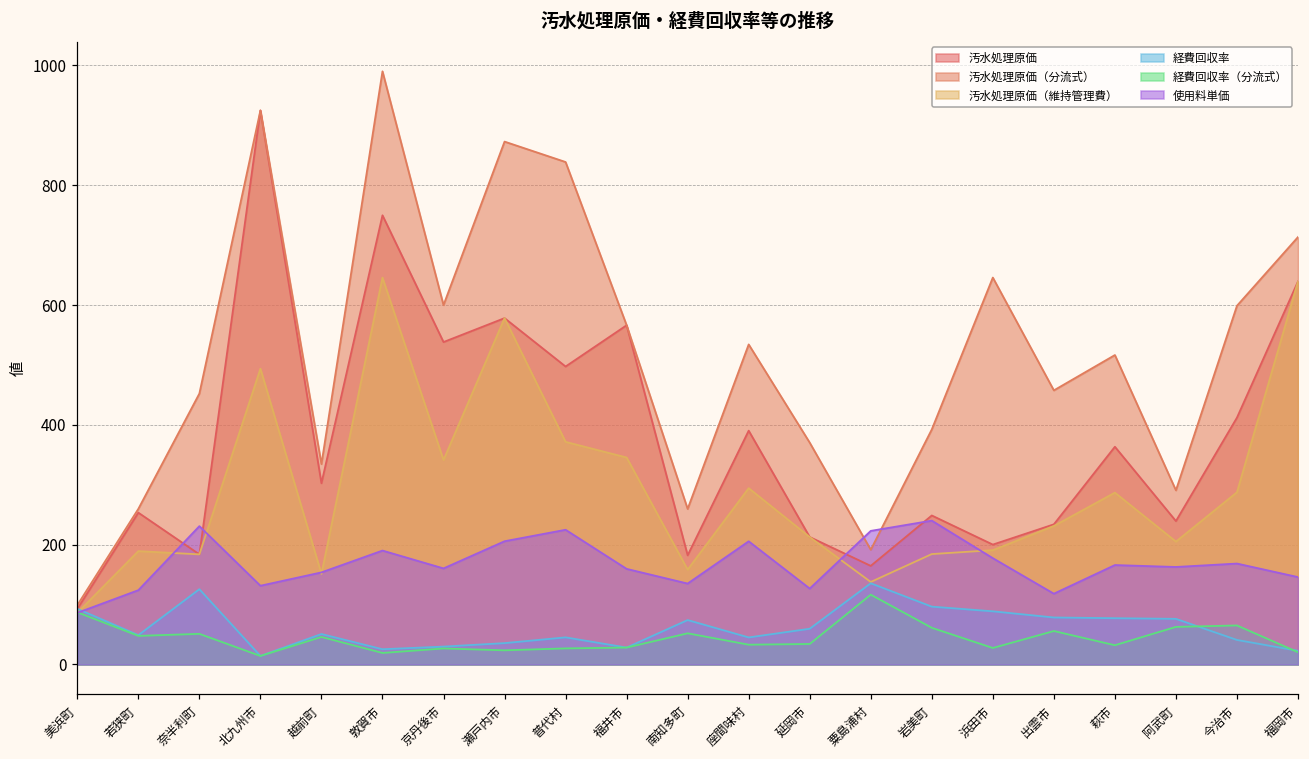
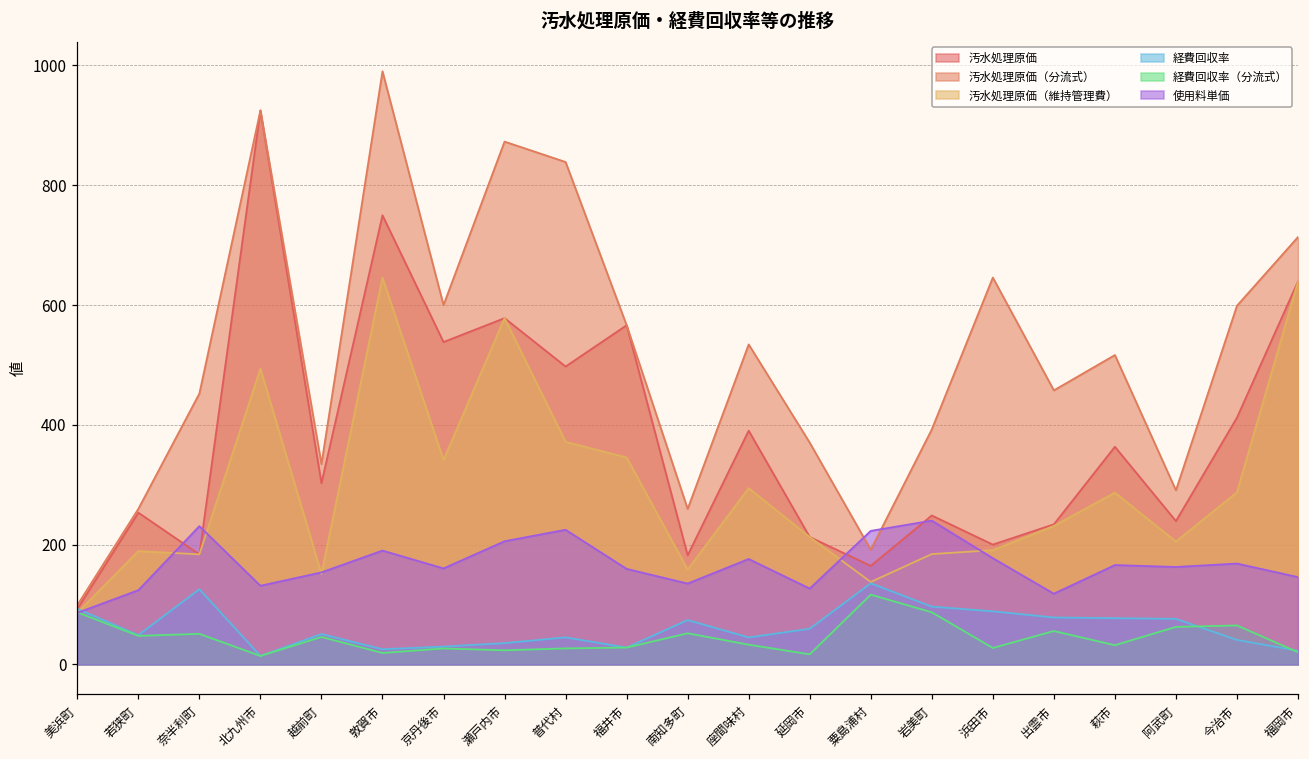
使用料単価, 座間味村: 210 -> 180
経費回収率（分流式）, 延岡市: 30 -> 20
経費回収率（分流式）, 岩美町: 60 -> 90
